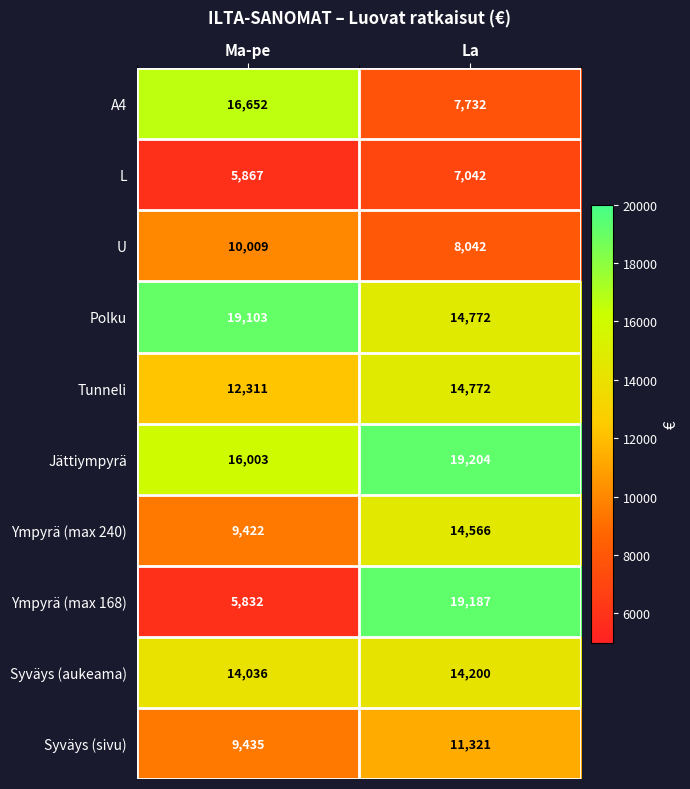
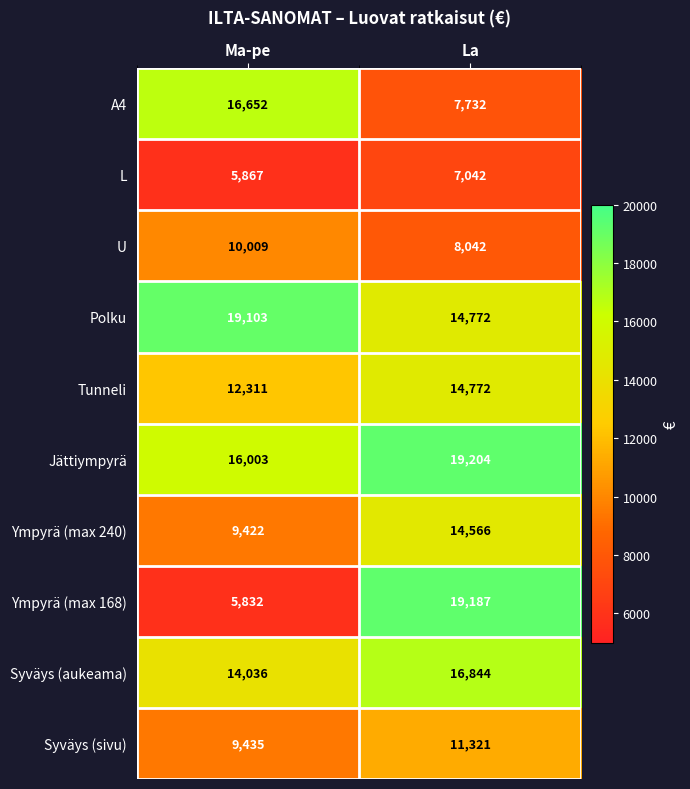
Syväys (aukeama), La: 14,200 -> 16,844
